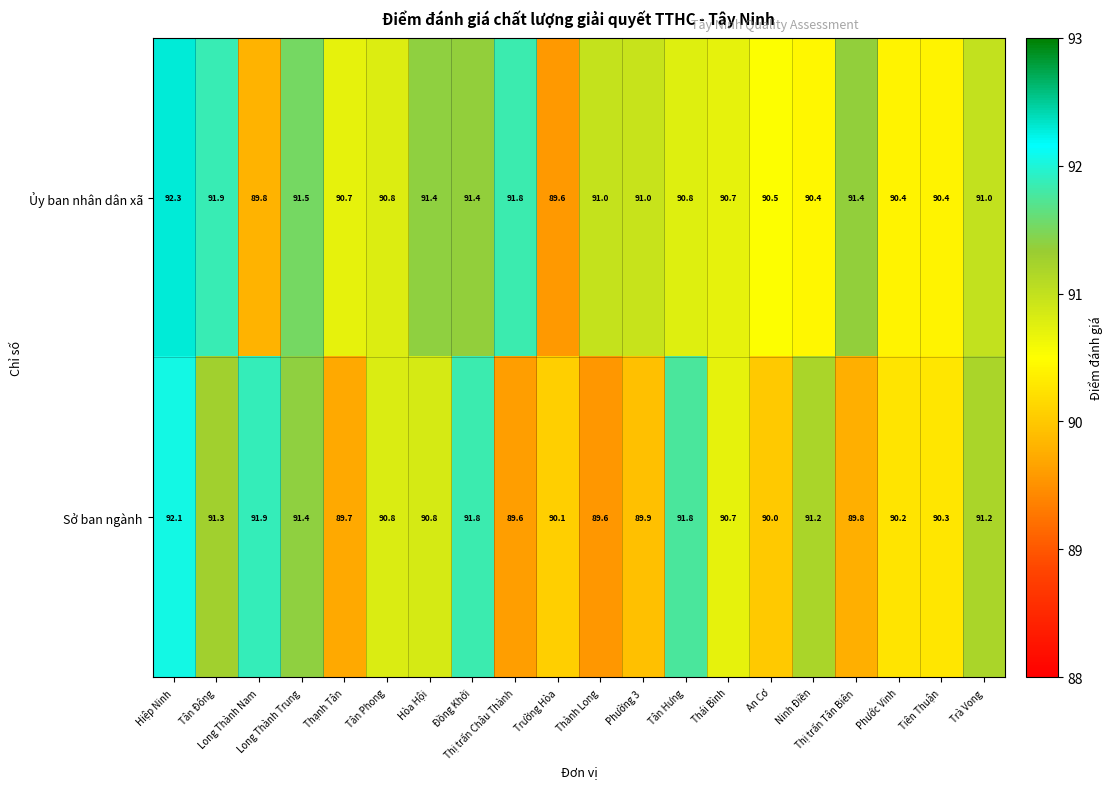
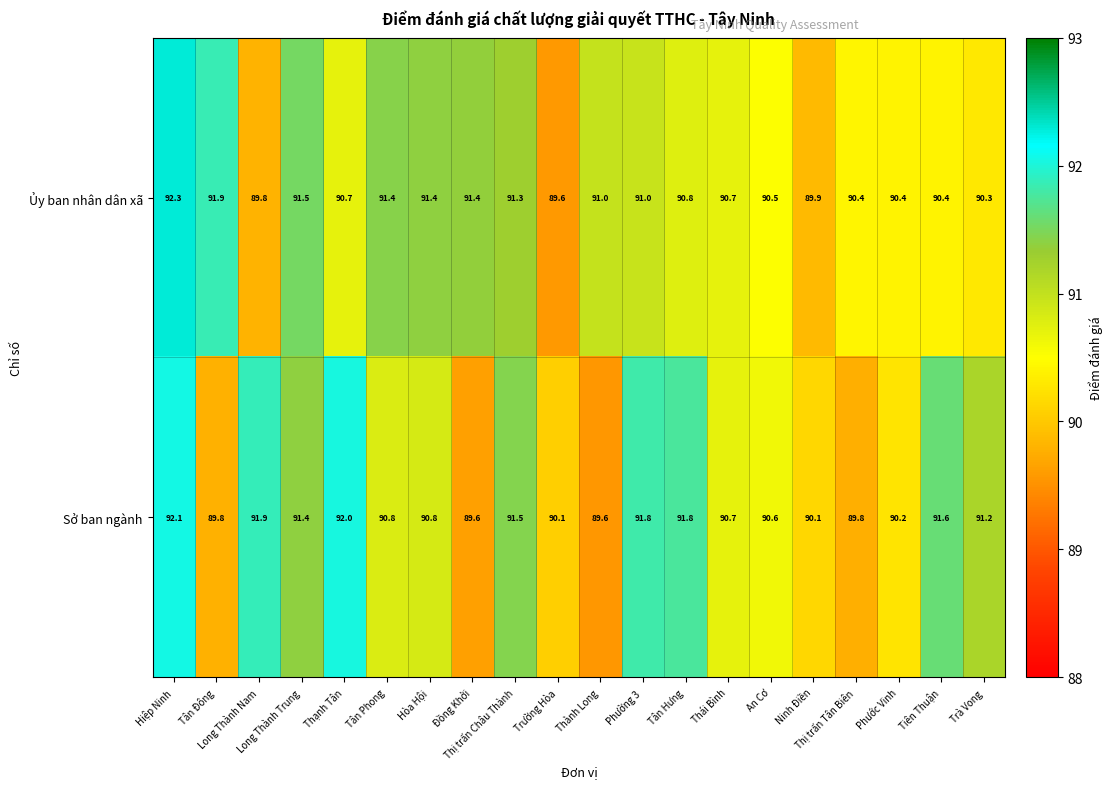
Ủy ban nhân dân xã, Tân Phong: 90.8 -> 91.4
Ủy ban nhân dân xã, Thị trấn Châu Thành: 91.8 -> 91.3
Ủy ban nhân dân xã, Ninh Điền: 90.4 -> 89.9
Ủy ban nhân dân xã, Thị trấn Tân Biên: 91.4 -> 90.4
Ủy ban nhân dân xã, Trà Vong: 91.0 -> 90.3
Sở ban ngành, Tân Đông: 91.3 -> 89.8
Sở ban ngành, Thạnh Tân: 89.7 -> 92.0
Sở ban ngành, Đồng Khởi: 91.8 -> 89.6
Sở ban ngành, Thị trấn Châu Thành: 89.6 -> 91.5
Sở ban ngành, Phường 3: 89.9 -> 91.8
Sở ban ngành, An Cơ: 90.0 -> 90.6
Sở ban ngành, Ninh Điền: 91.2 -> 90.1
Sở ban ngành, Tiên Thuận: 90.3 -> 91.6
